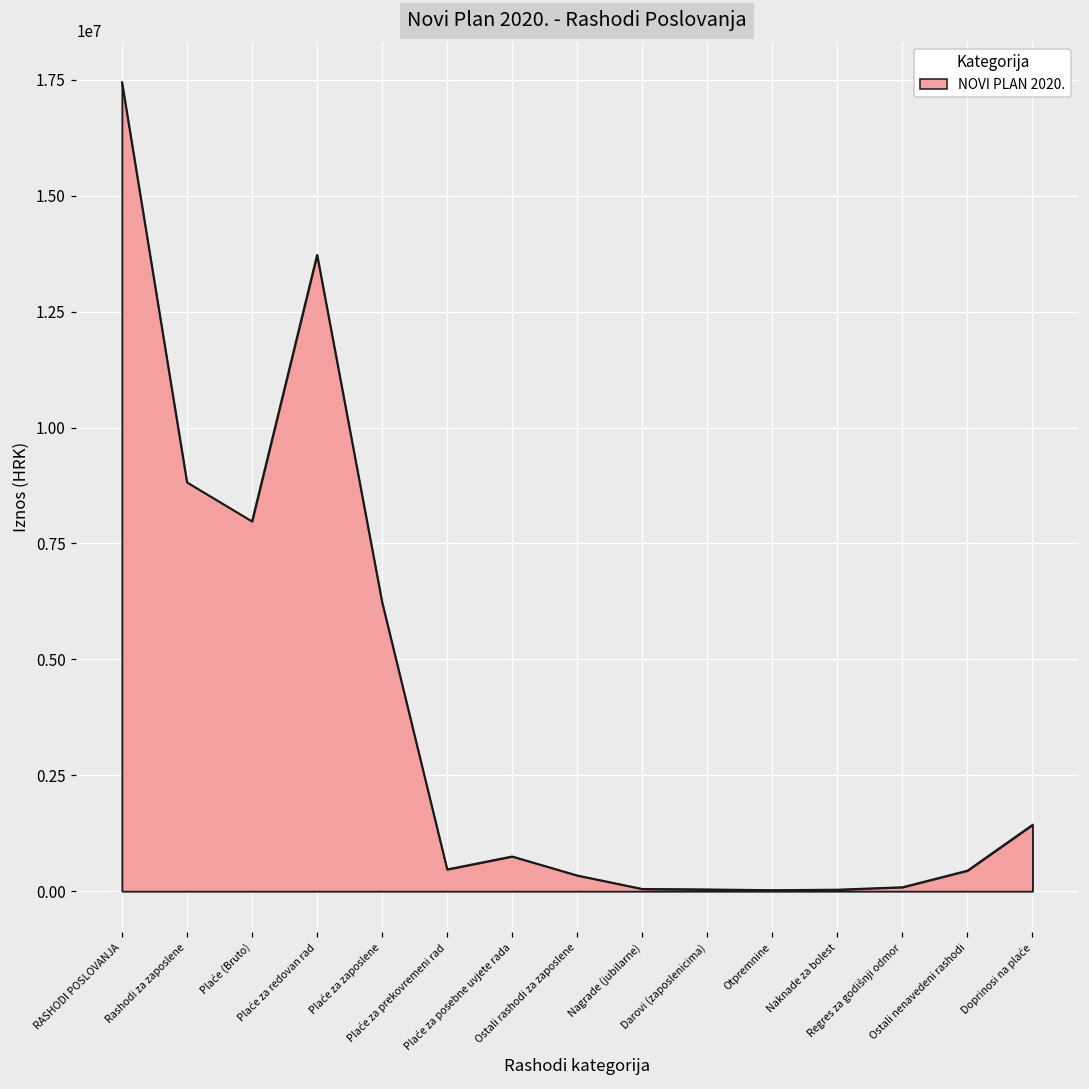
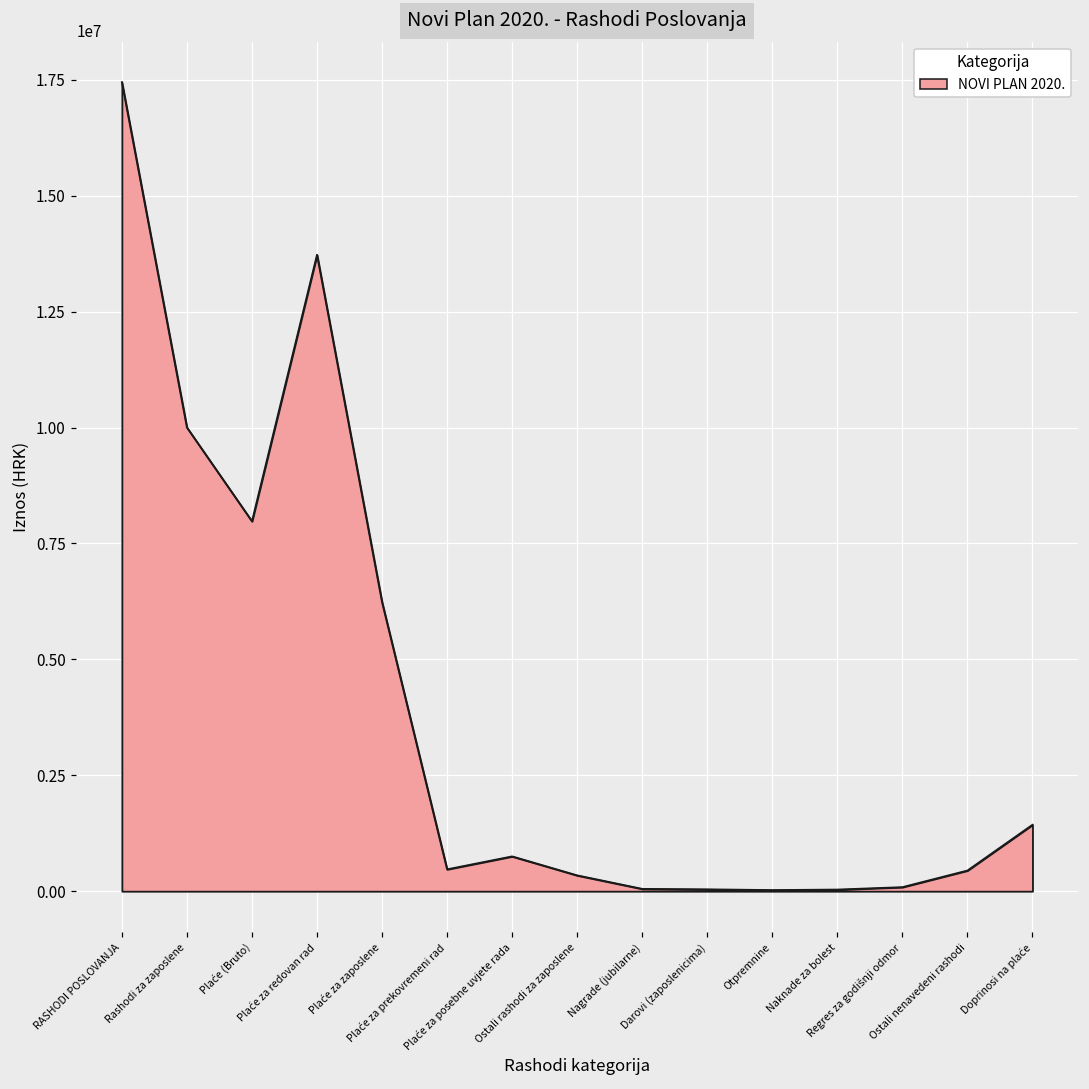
Rashodi za zaposlene: 8800000 -> 10000000
